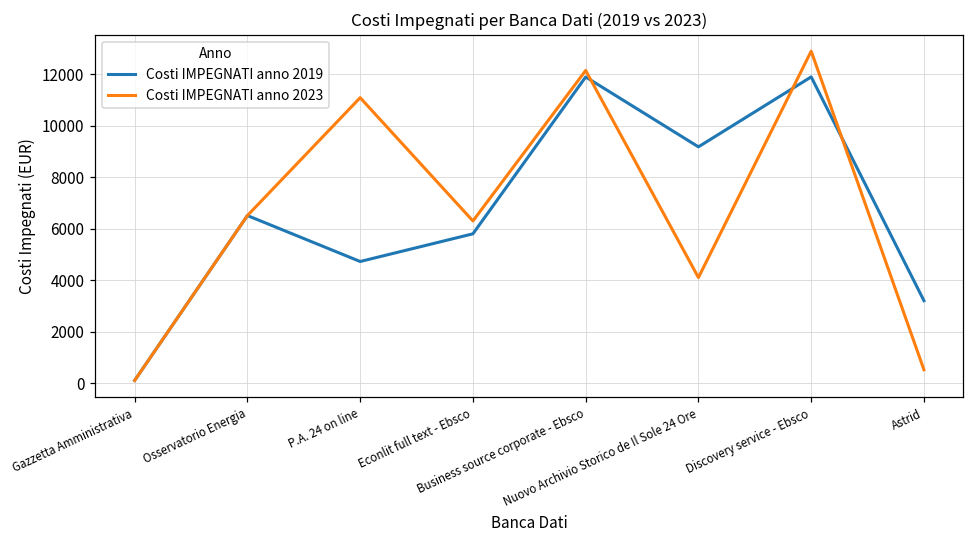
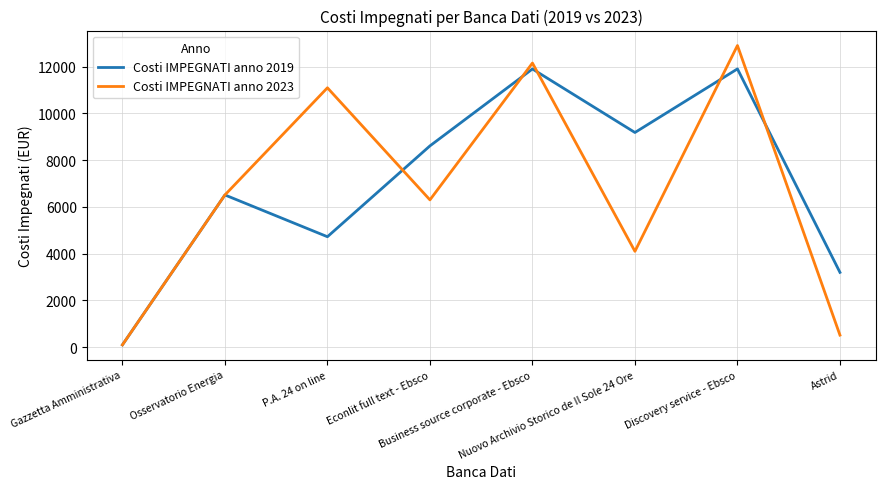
Costi IMPEGNATI anno 2019, Econlit full text - Ebsco: 5800 -> 8600
